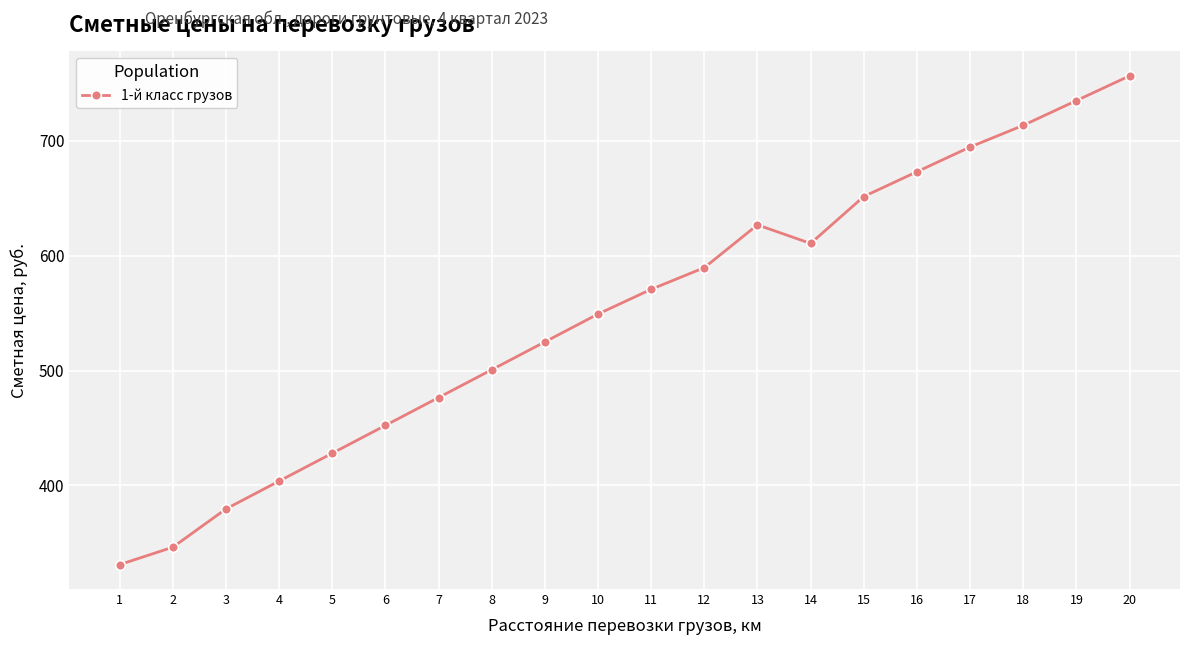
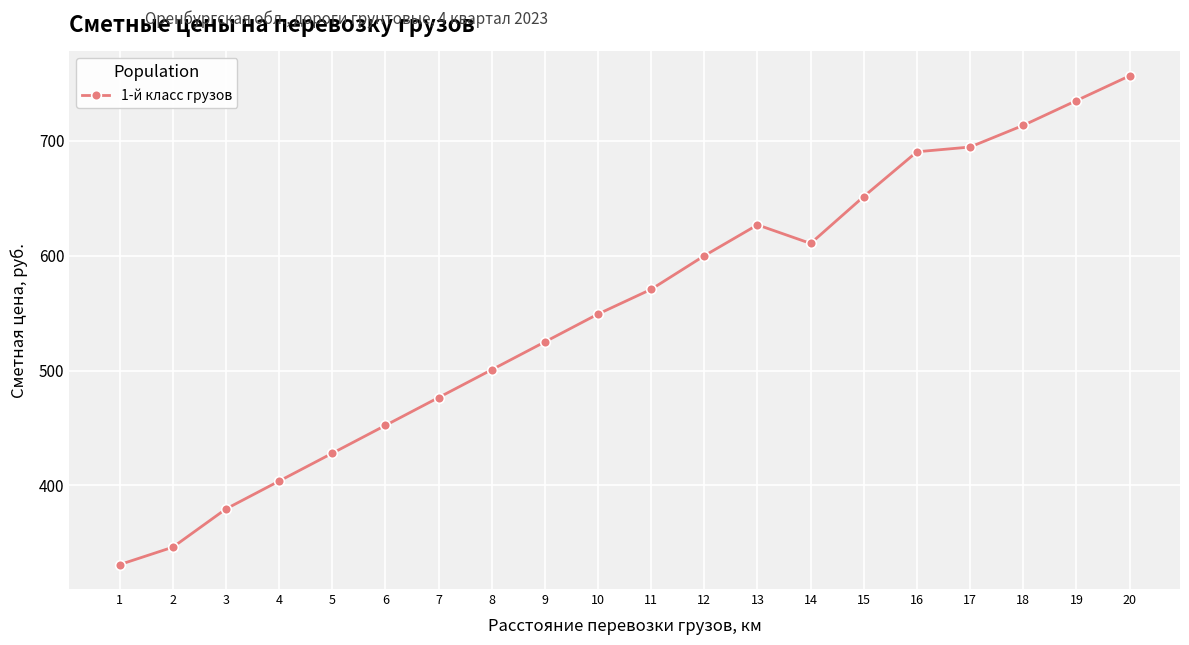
12: 590 -> 600
16: 673 -> 690
